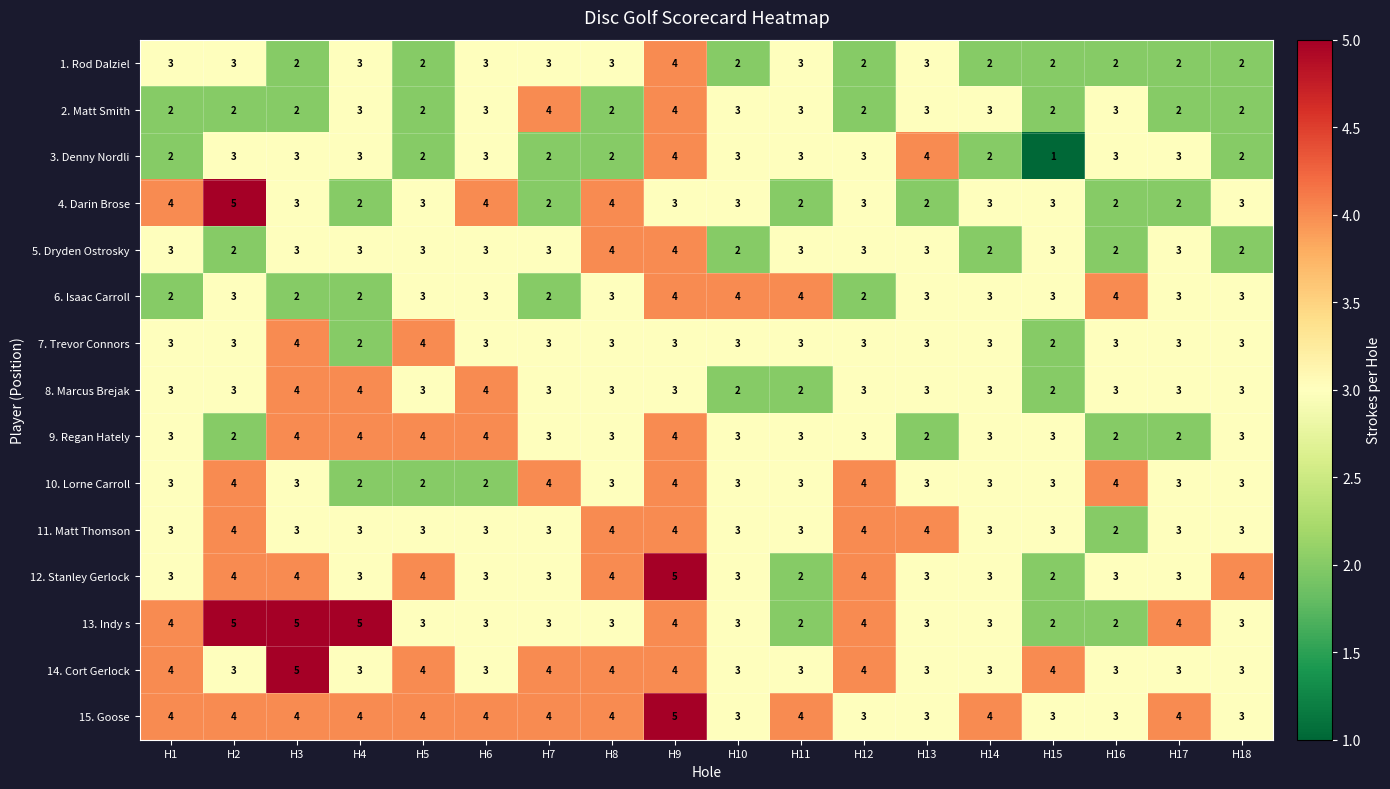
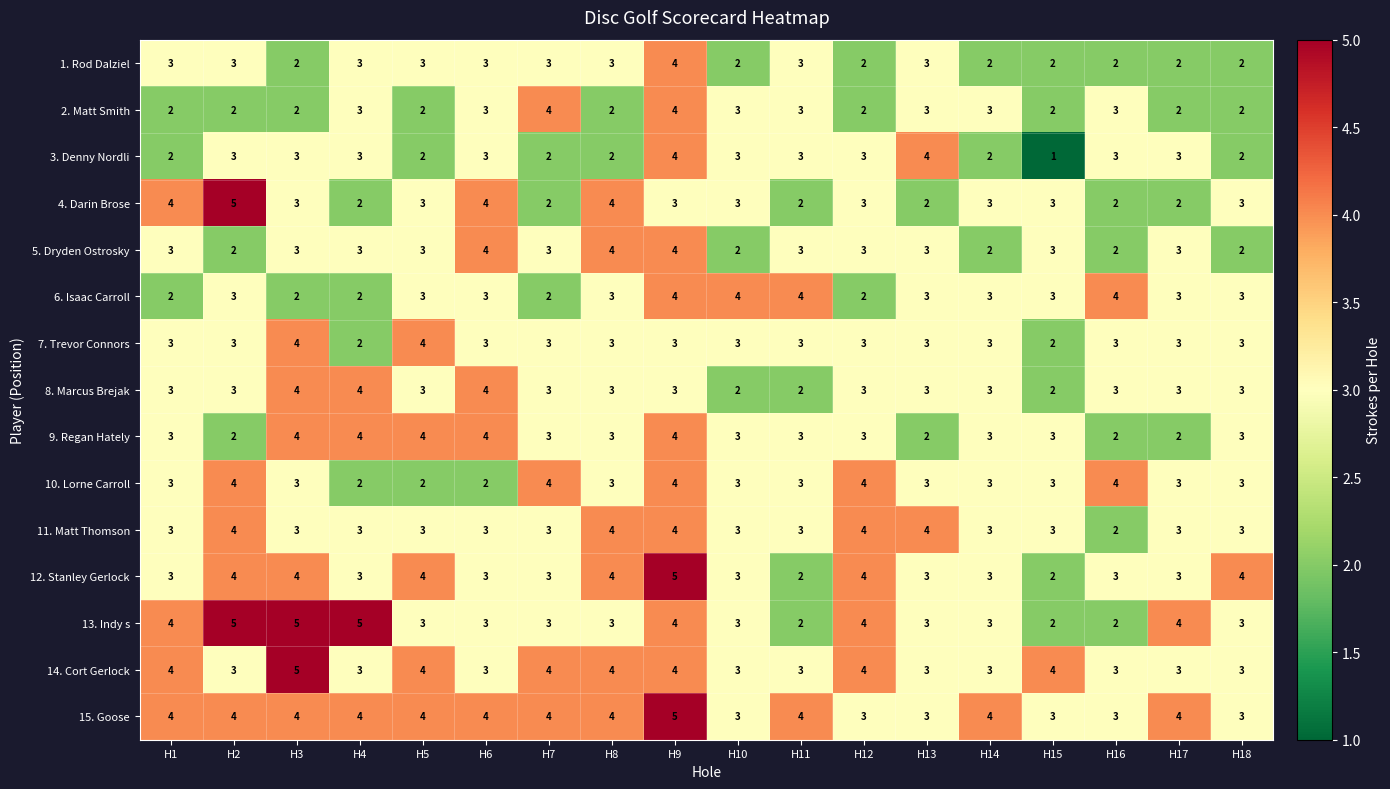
1. Rod Dalziel, H5: 2 -> 3
5. Dryden Ostrosky, H6: 3 -> 4
